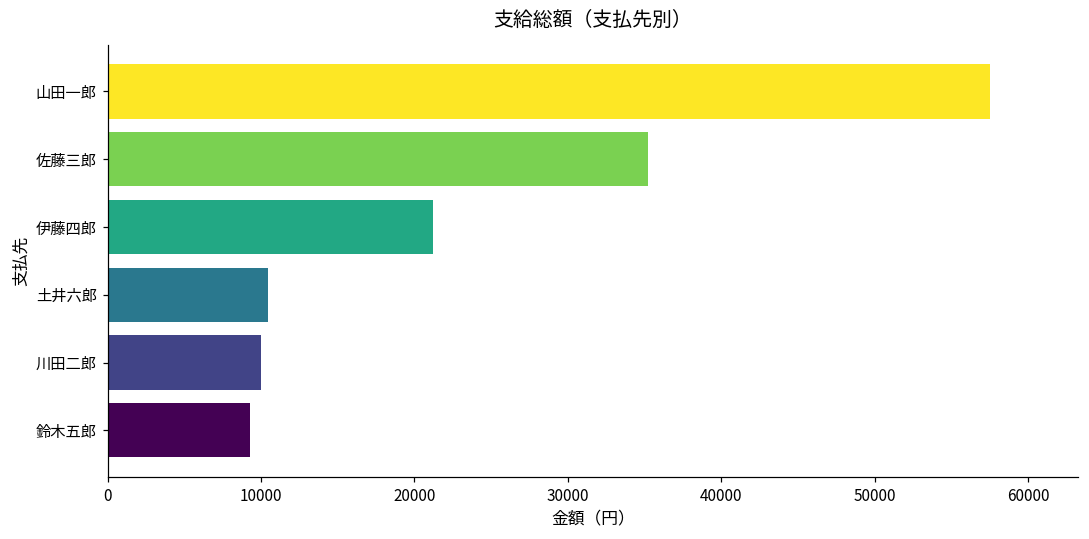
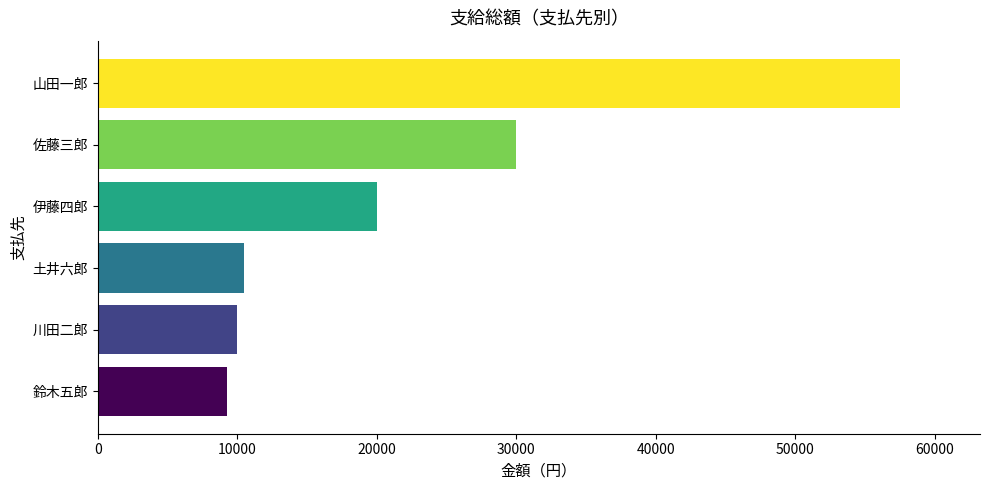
佐藤三郎: 35200 -> 30000
伊藤四郎: 21200 -> 20000
